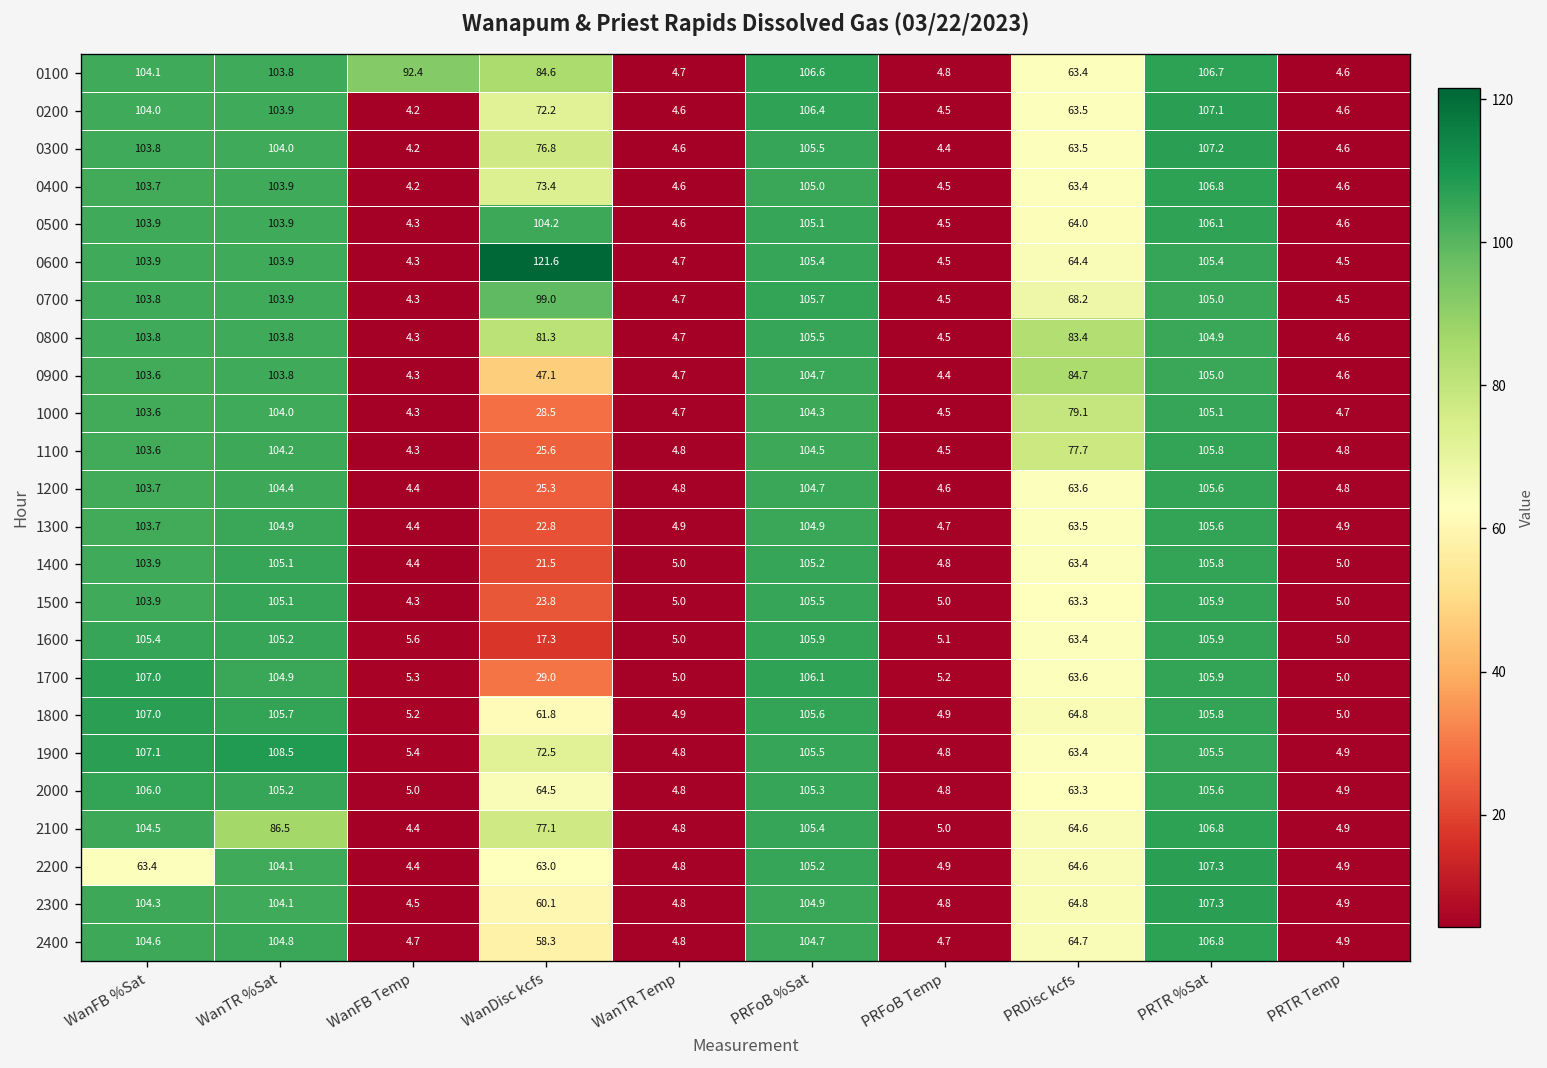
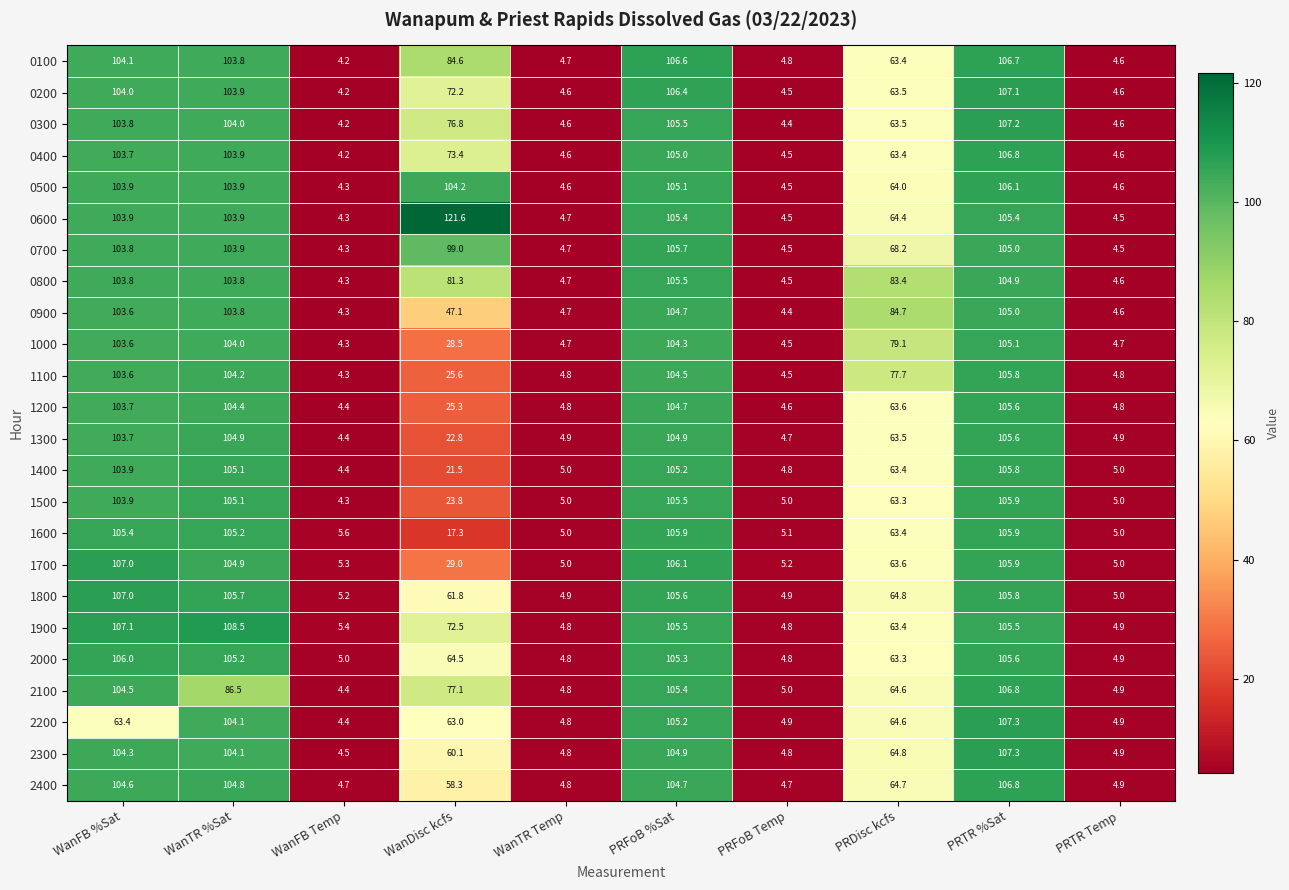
0100, WanFB Temp: 92.4 -> 4.2
